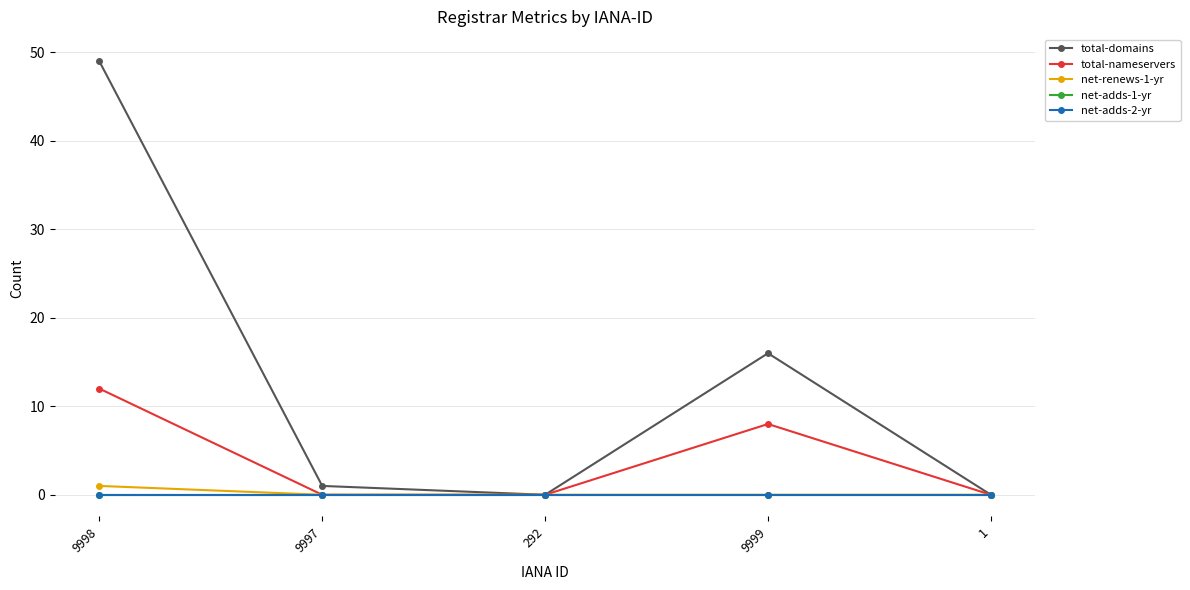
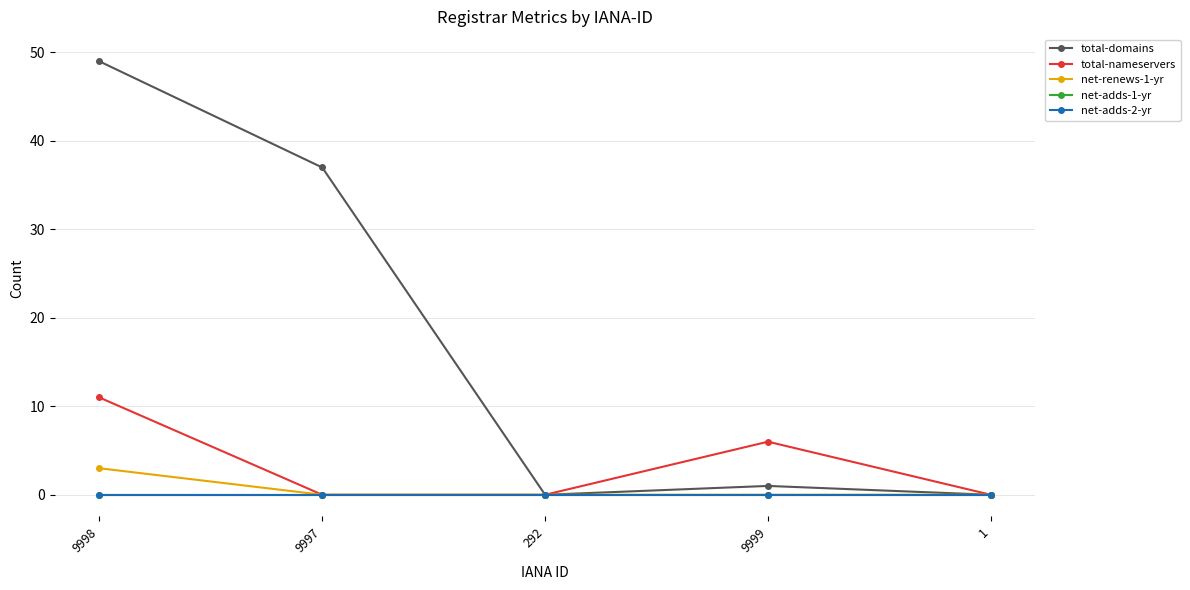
total-nameservers, 9998: 12 -> 11
net-renews-1-yr, 9998: 1 -> 3
total-domains, 9997: 1 -> 37
total-domains, 9999: 16 -> 1
total-nameservers, 9999: 8 -> 6
